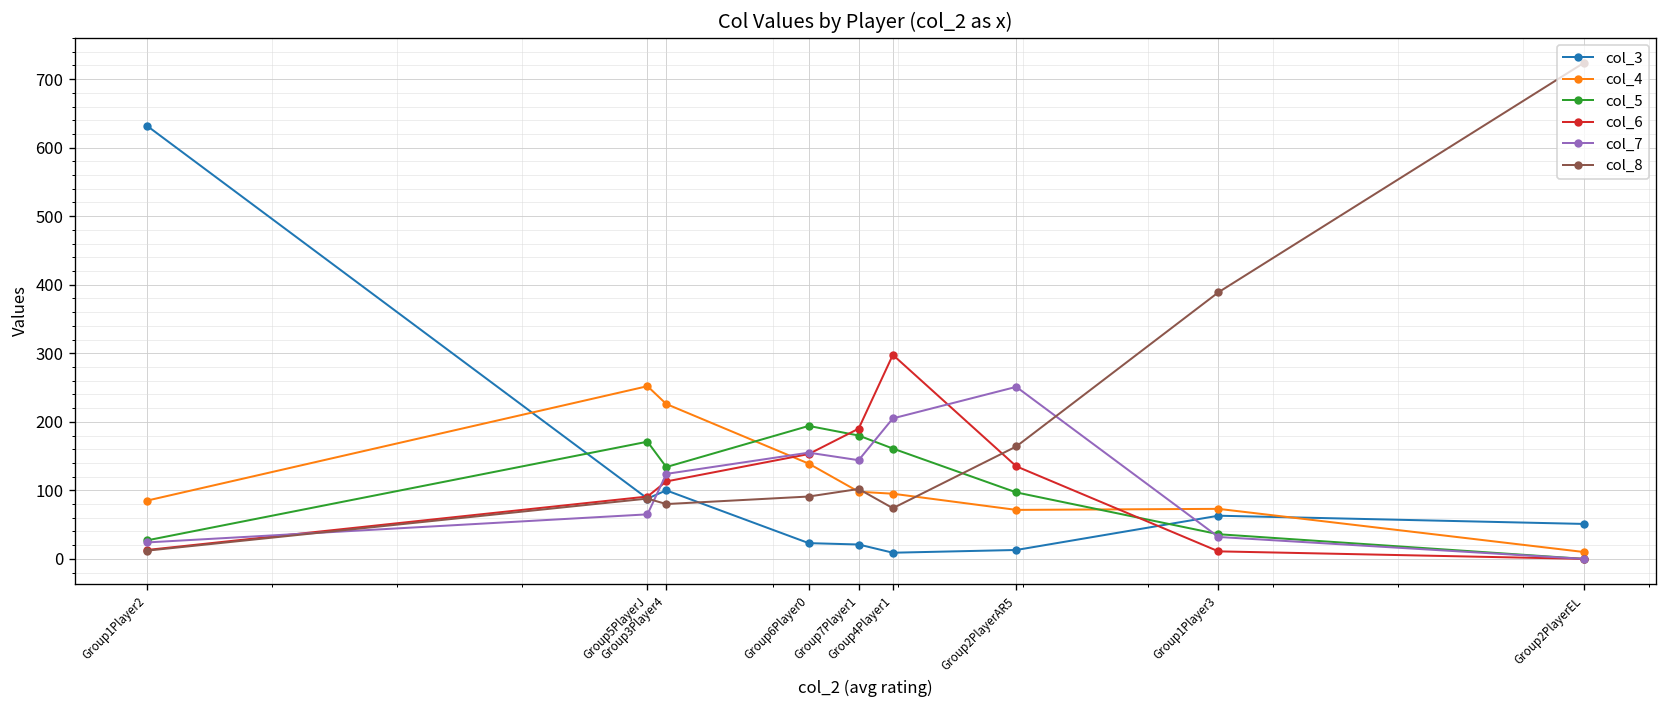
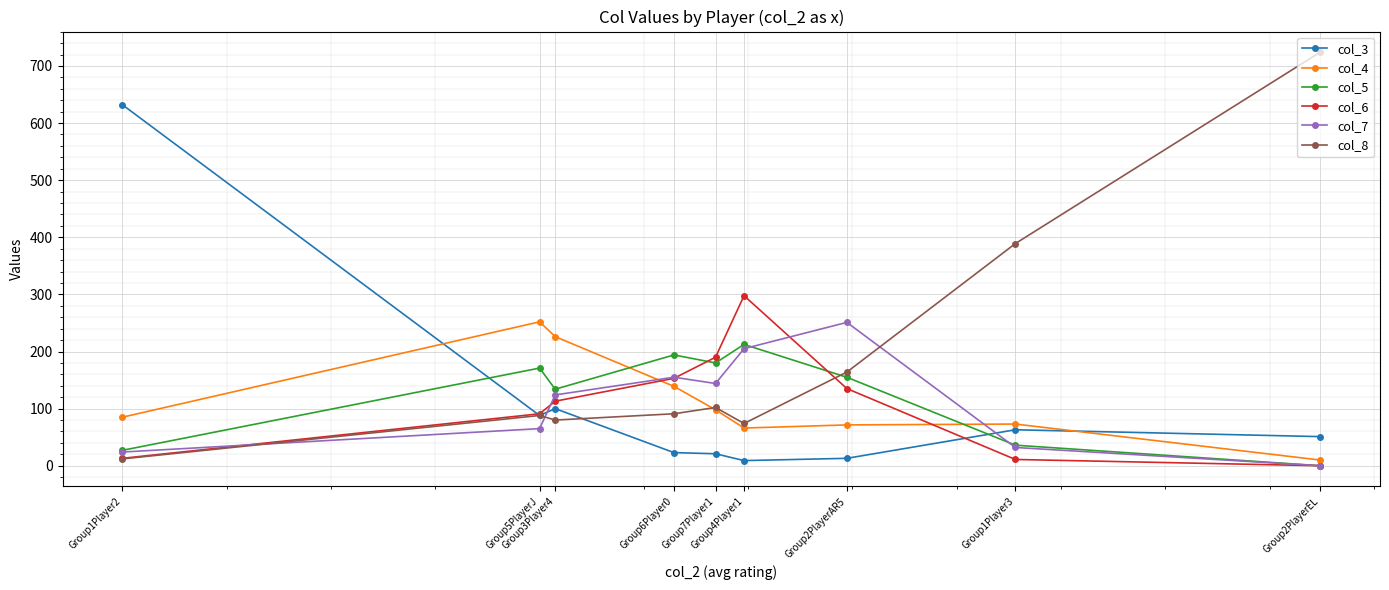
col_4, Group4Player1: 100 -> 70
col_5, Group4Player1: 160 -> 210
col_5, Group2PlayerAR5: 100 -> 150
